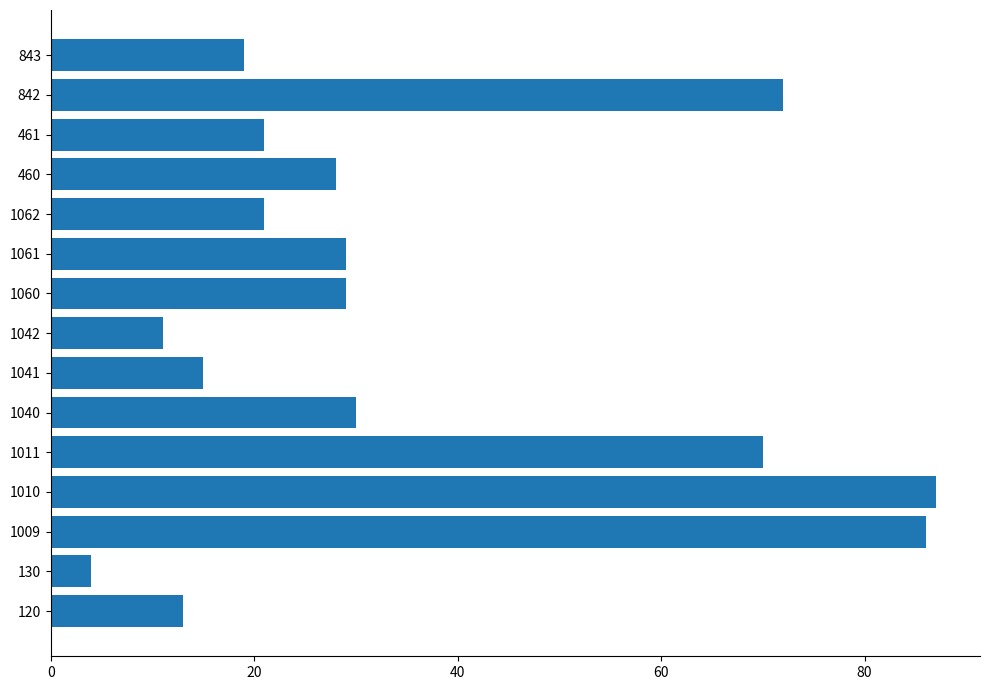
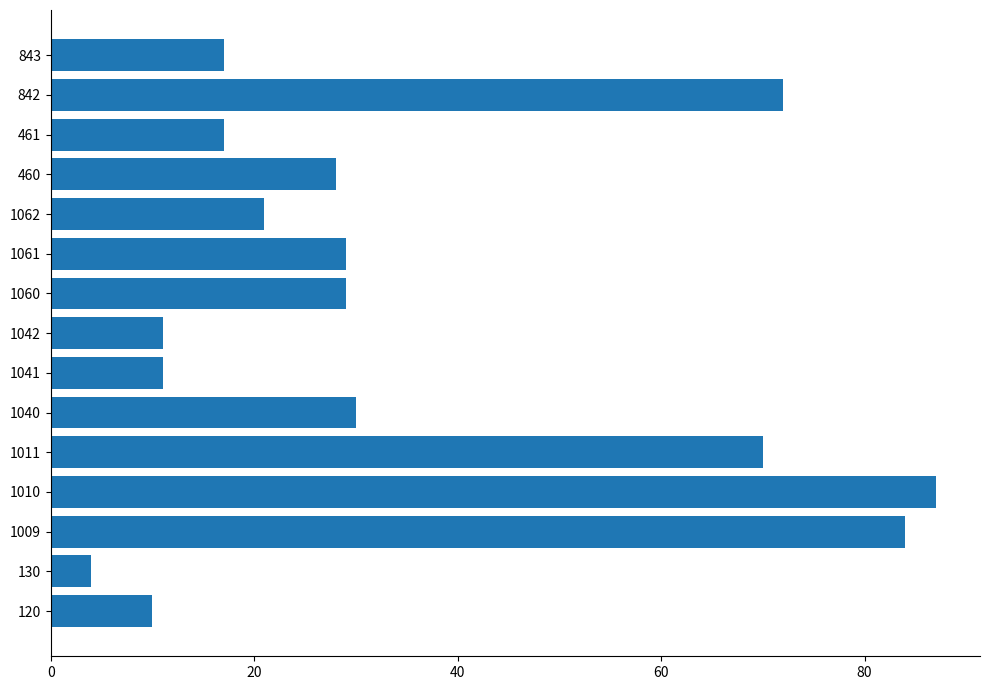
843: 19 -> 17
461: 21 -> 17
1041: 15 -> 11
1009: 86 -> 84
120: 13 -> 10
